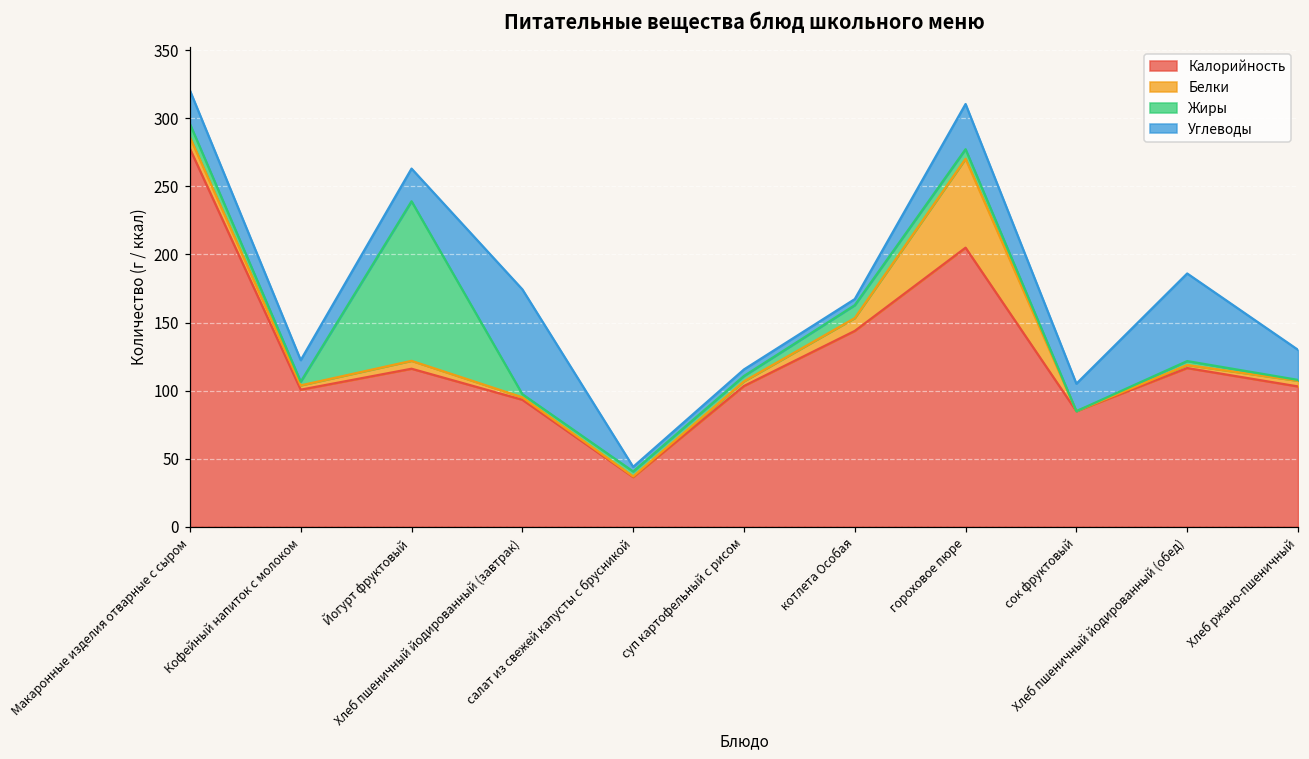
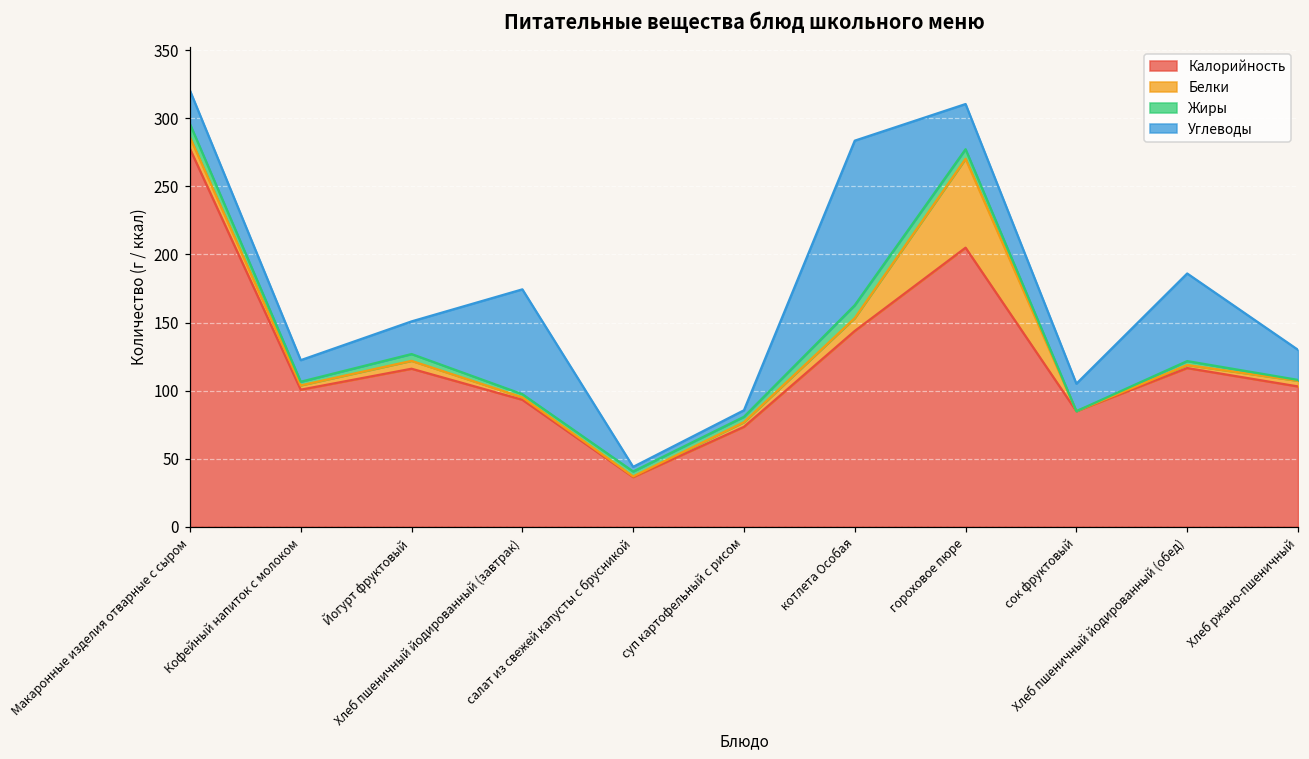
Жиры, Йогурт фруктовый: 117 -> 5
Калорийность, суп картофельный с рисом: 103 -> 73
Углеводы, котлета Особая: 4 -> 121
